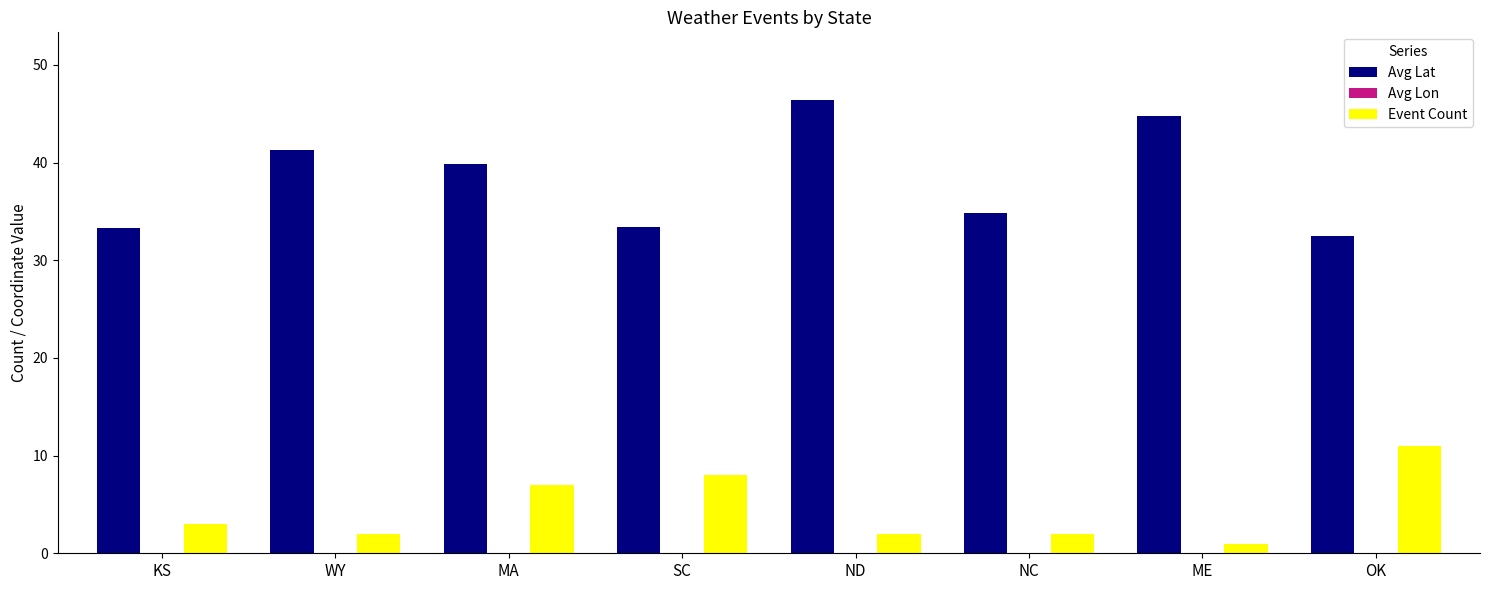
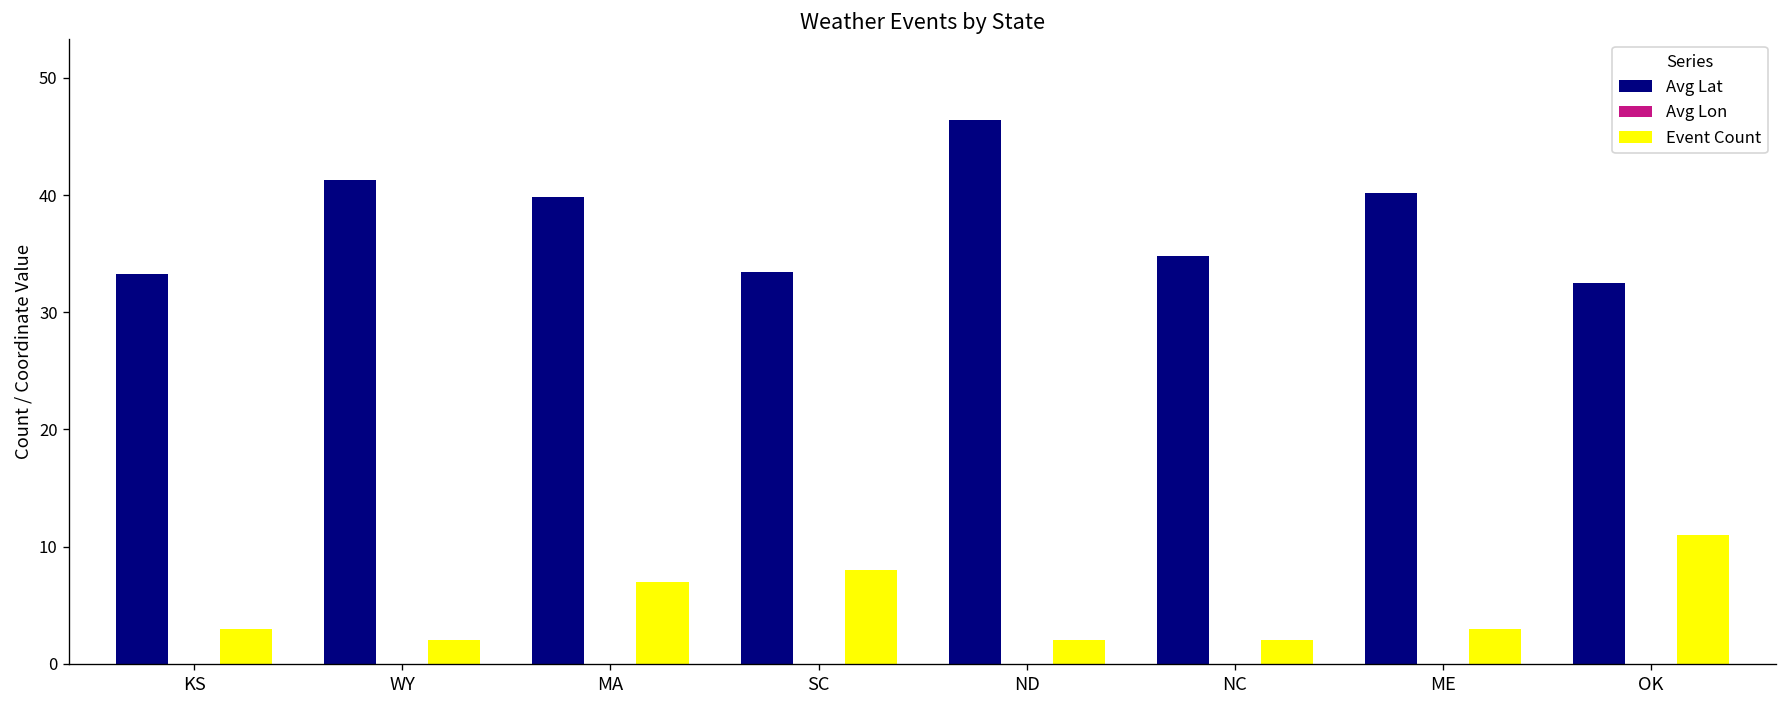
Avg Lat, ME: 45 -> 40
Event Count, ME: 1 -> 3
